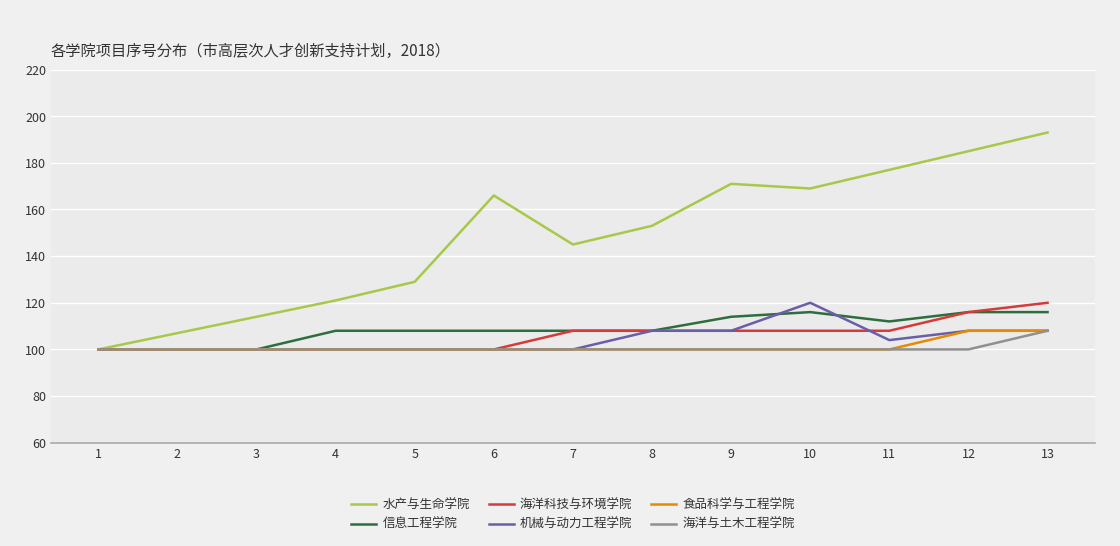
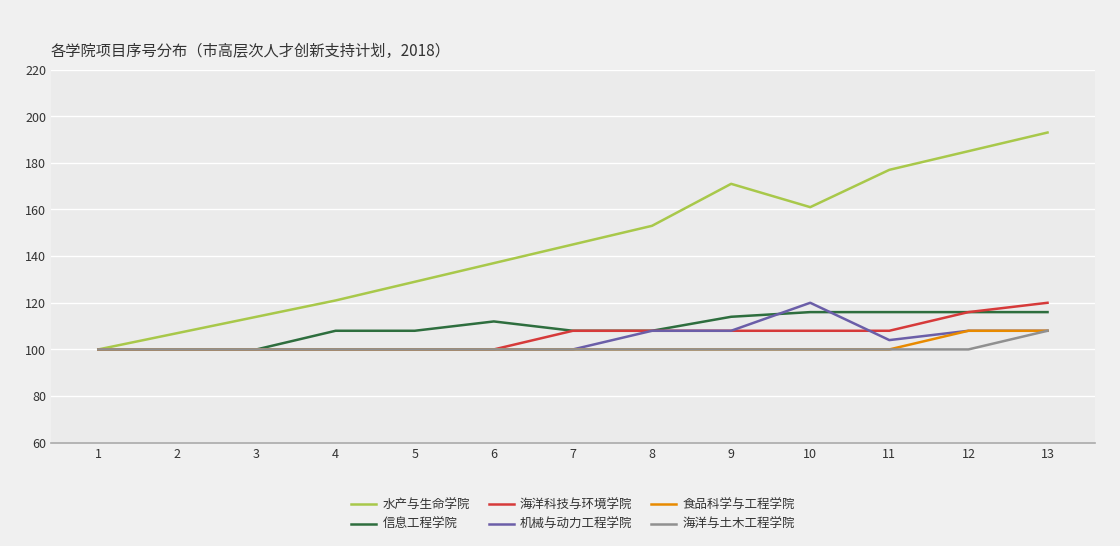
水产与生命学院, 6: 166 -> 137
信息工程学院, 6: 108 -> 112
水产与生命学院, 10: 169 -> 161
信息工程学院, 11: 112 -> 116
